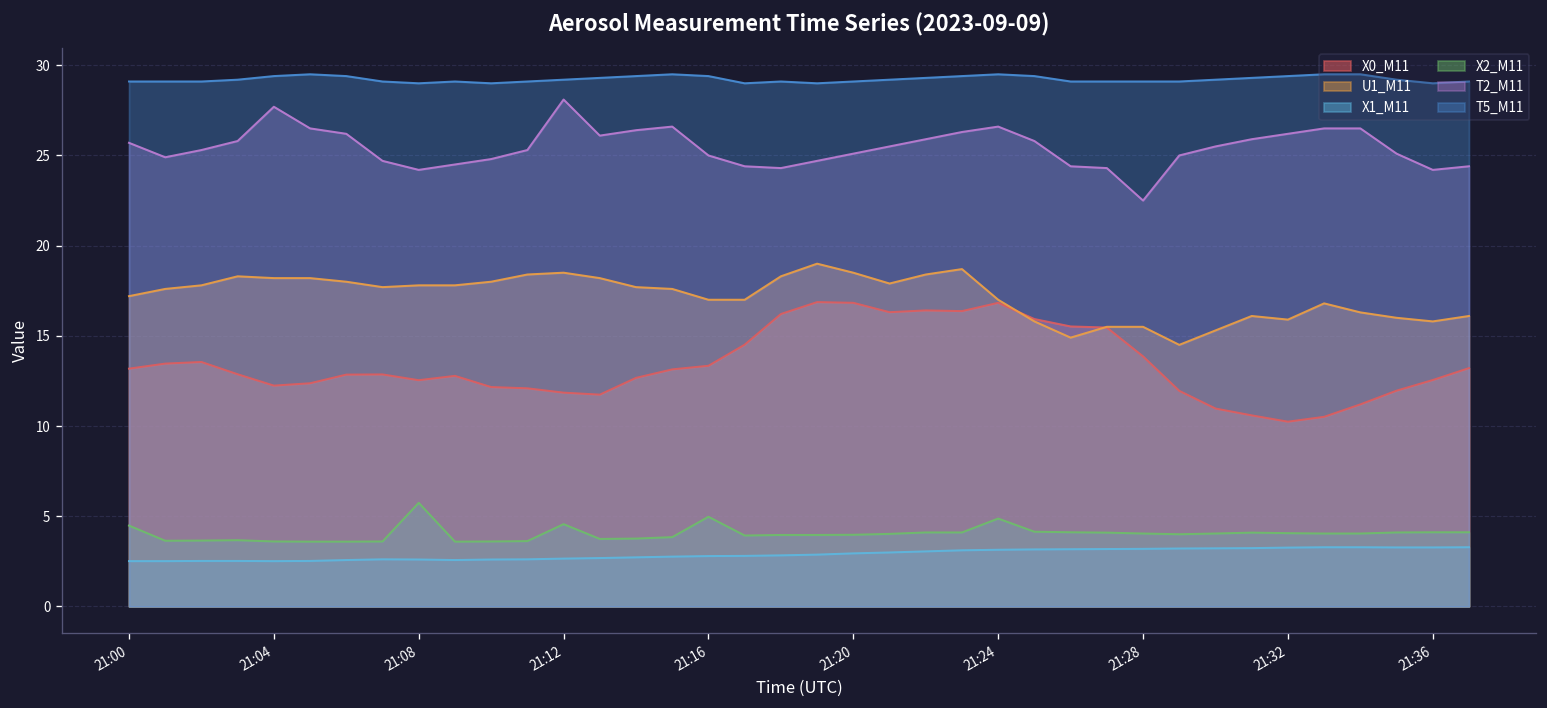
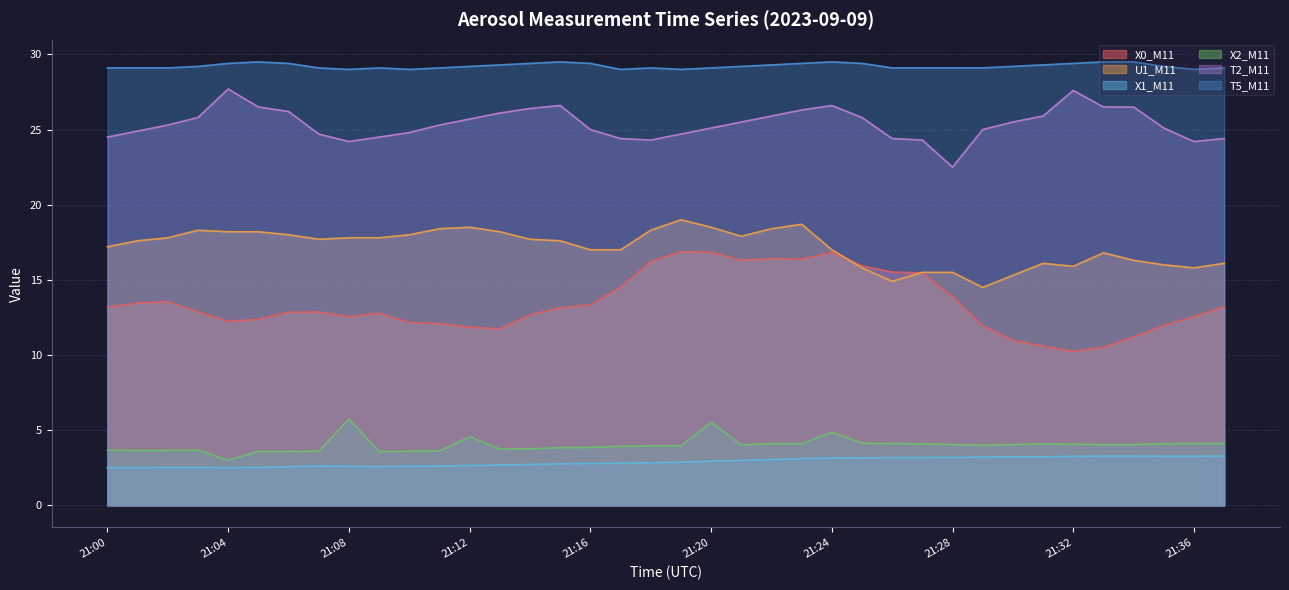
X2_M11, 21:00: 4.5 -> 3.7
T2_M11, 21:00: 25.7 -> 24.5
X2_M11, 21:04: 3.6 -> 3.0
T2_M11, 21:12: 28.1 -> 25.7
X2_M11, 21:16: 5.0 -> 3.9
X2_M11, 21:20: 4.0 -> 5.5
T2_M11, 21:32: 26.2 -> 27.6
